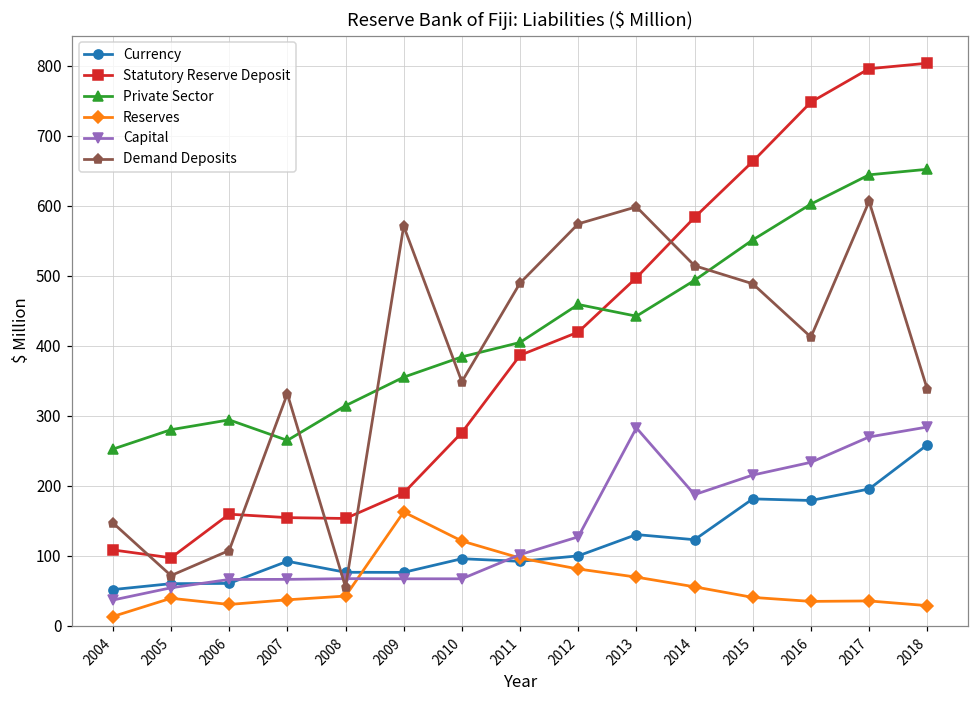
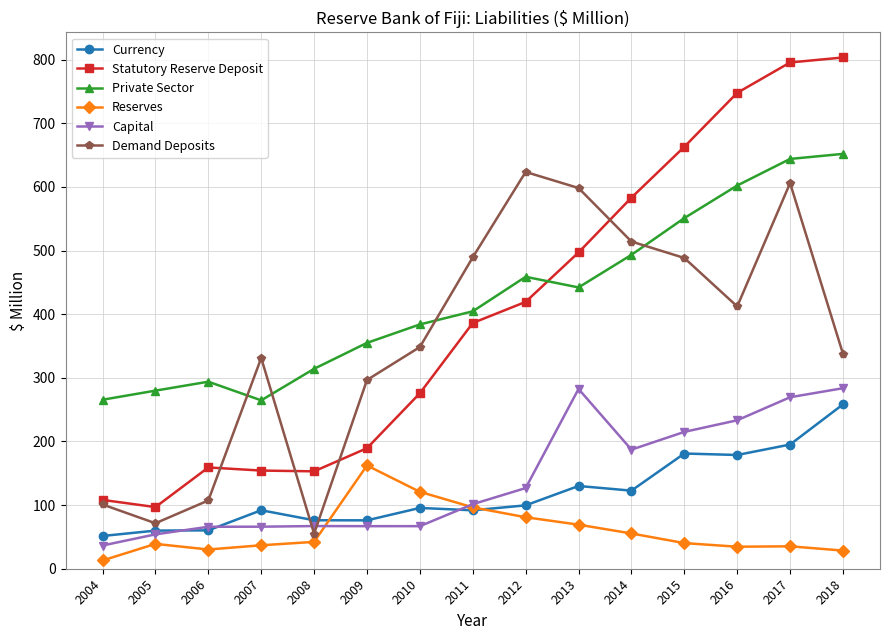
Private Sector, 2004: 250 -> 270
Demand Deposits, 2004: 150 -> 100
Demand Deposits, 2009: 570 -> 300
Demand Deposits, 2012: 570 -> 620
